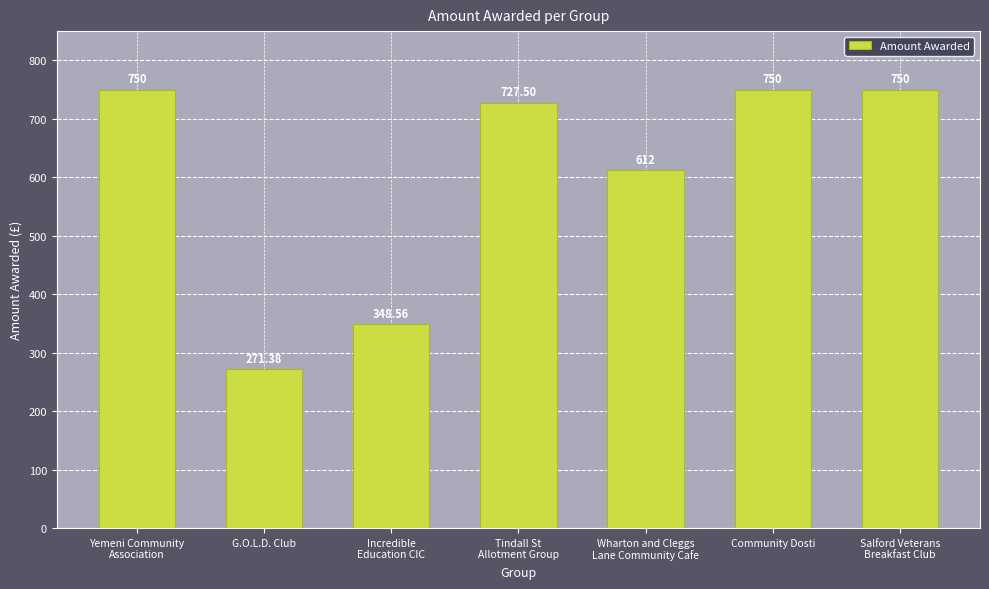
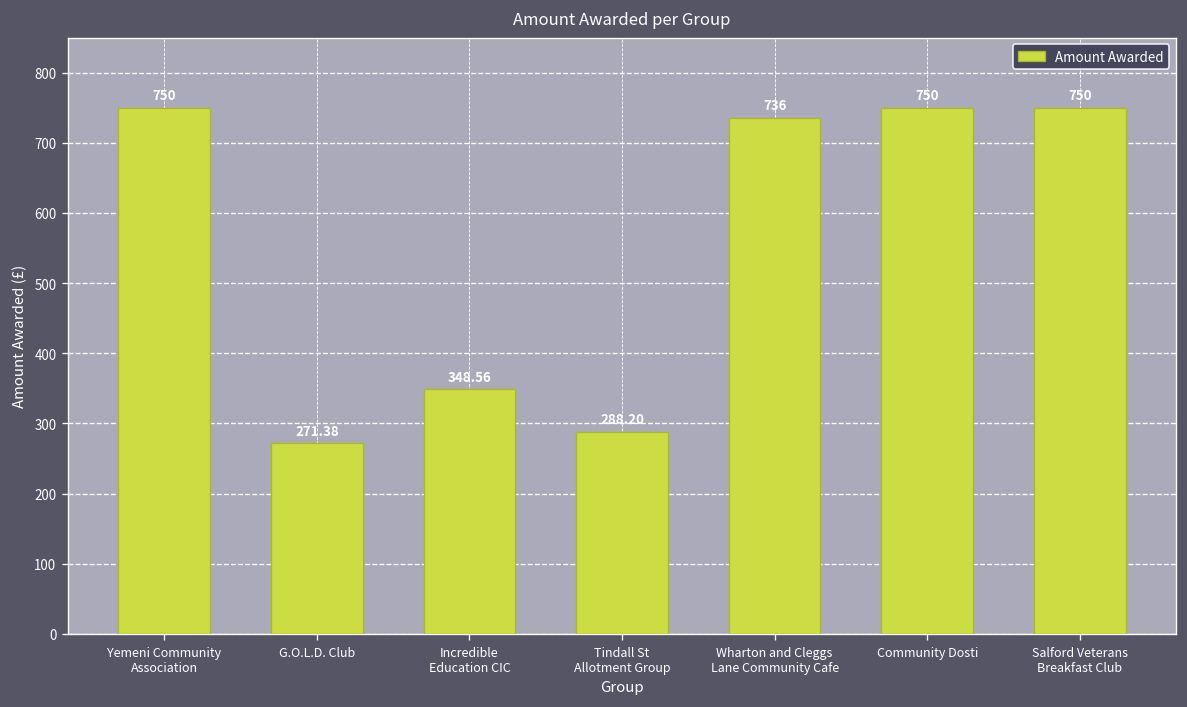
Tindall St Allotment Group: 727.50 -> 288.20
Wharton and Cleggs Lane Community Cafe: 612 -> 736
